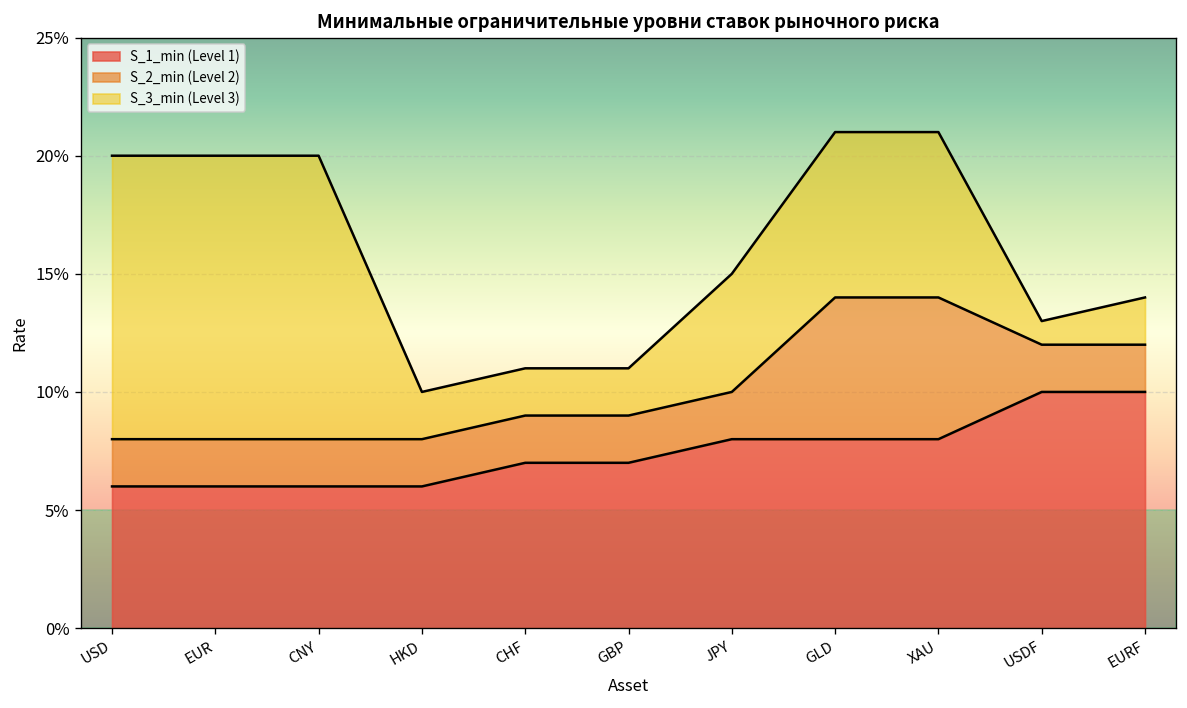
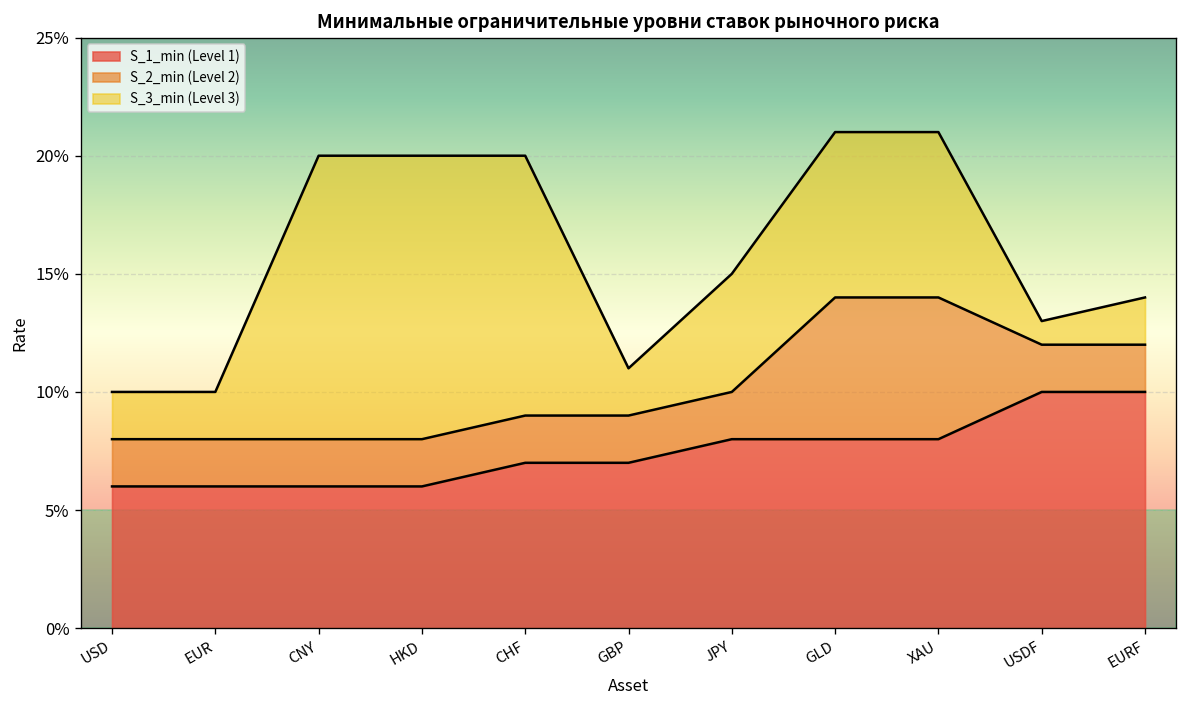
S_3_min (Level 3), USD: 20.0% -> 10.0%
S_3_min (Level 3), EUR: 20.0% -> 10.0%
S_3_min (Level 3), HKD: 10.0% -> 20.0%
S_3_min (Level 3), CHF: 11.0% -> 20.0%
